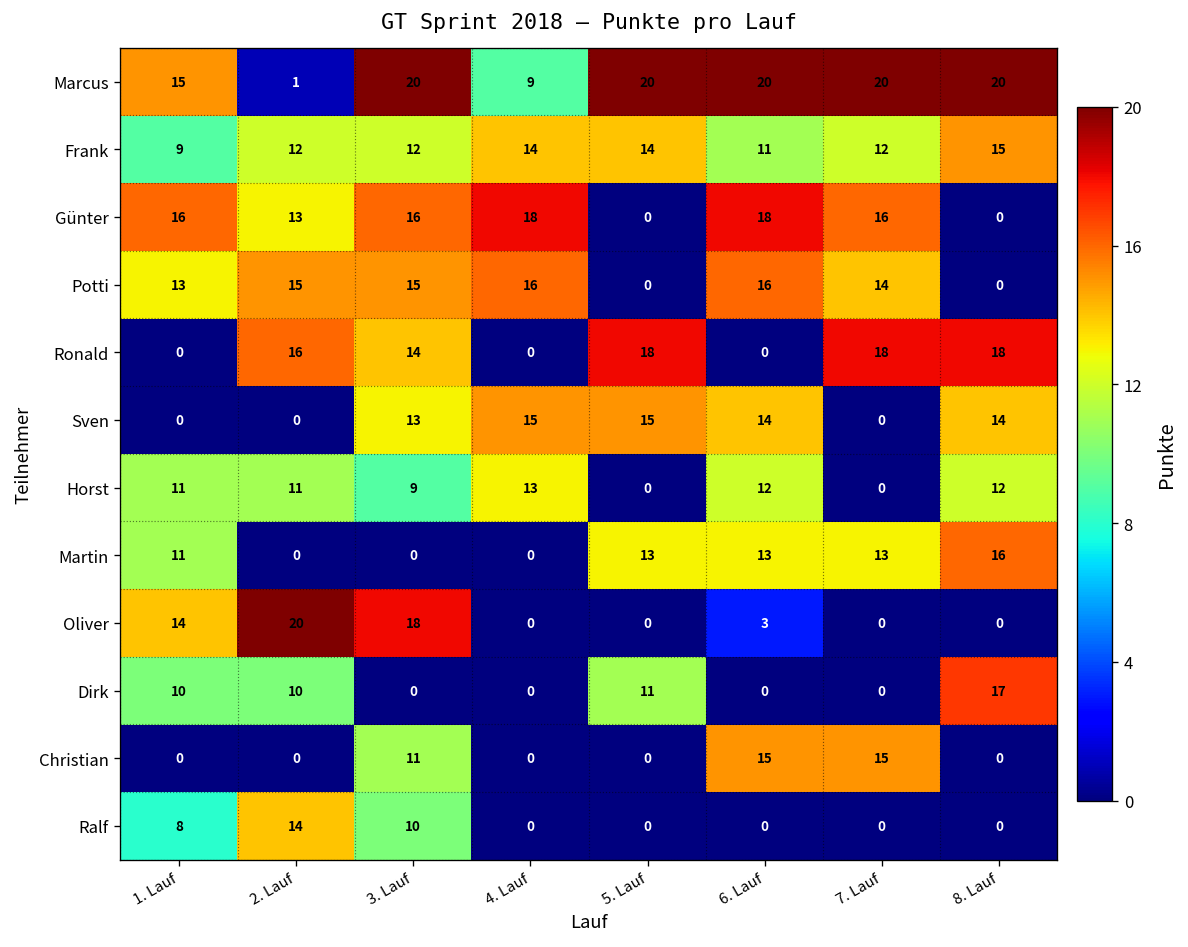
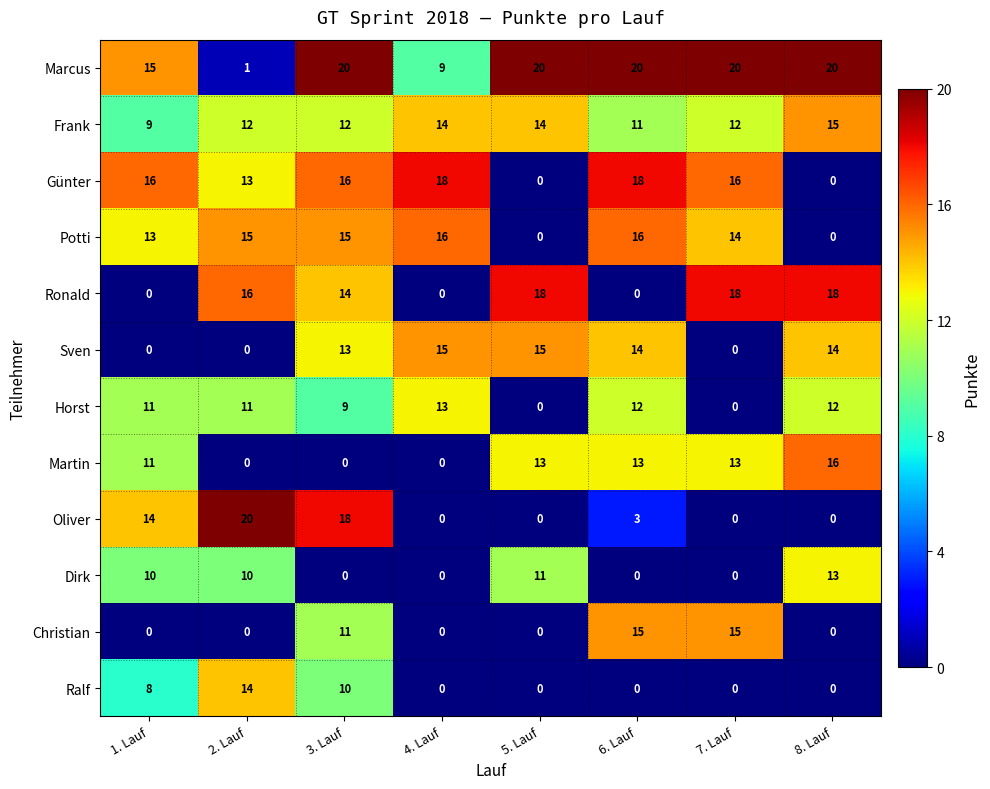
Dirk, 8. Lauf: 17 -> 13
